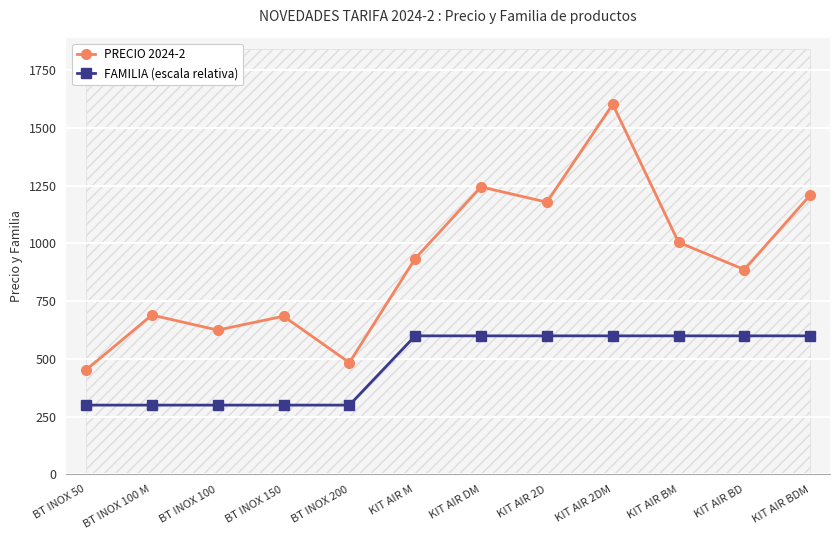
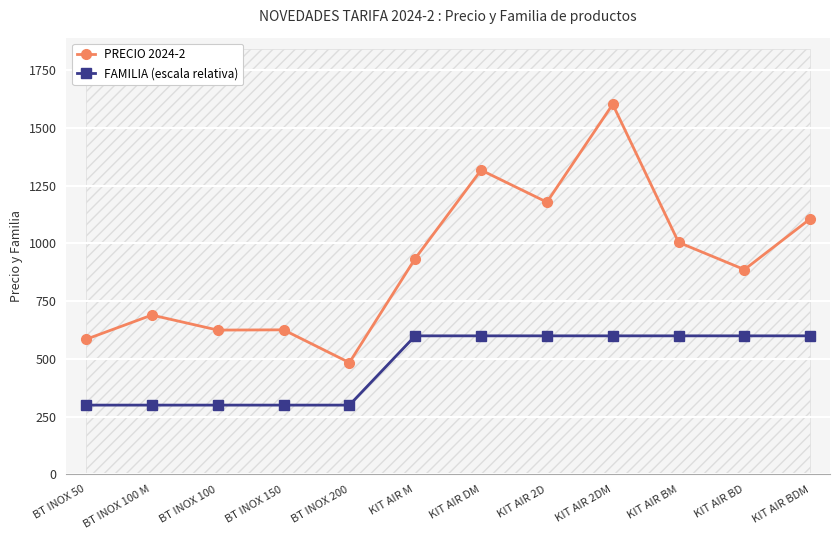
PRECIO 2024-2, BT INOX 50: 450 -> 590
PRECIO 2024-2, BT INOX 150: 690 -> 630
PRECIO 2024-2, KIT AIR DM: 1250 -> 1320
PRECIO 2024-2, KIT AIR BDM: 1210 -> 1110
